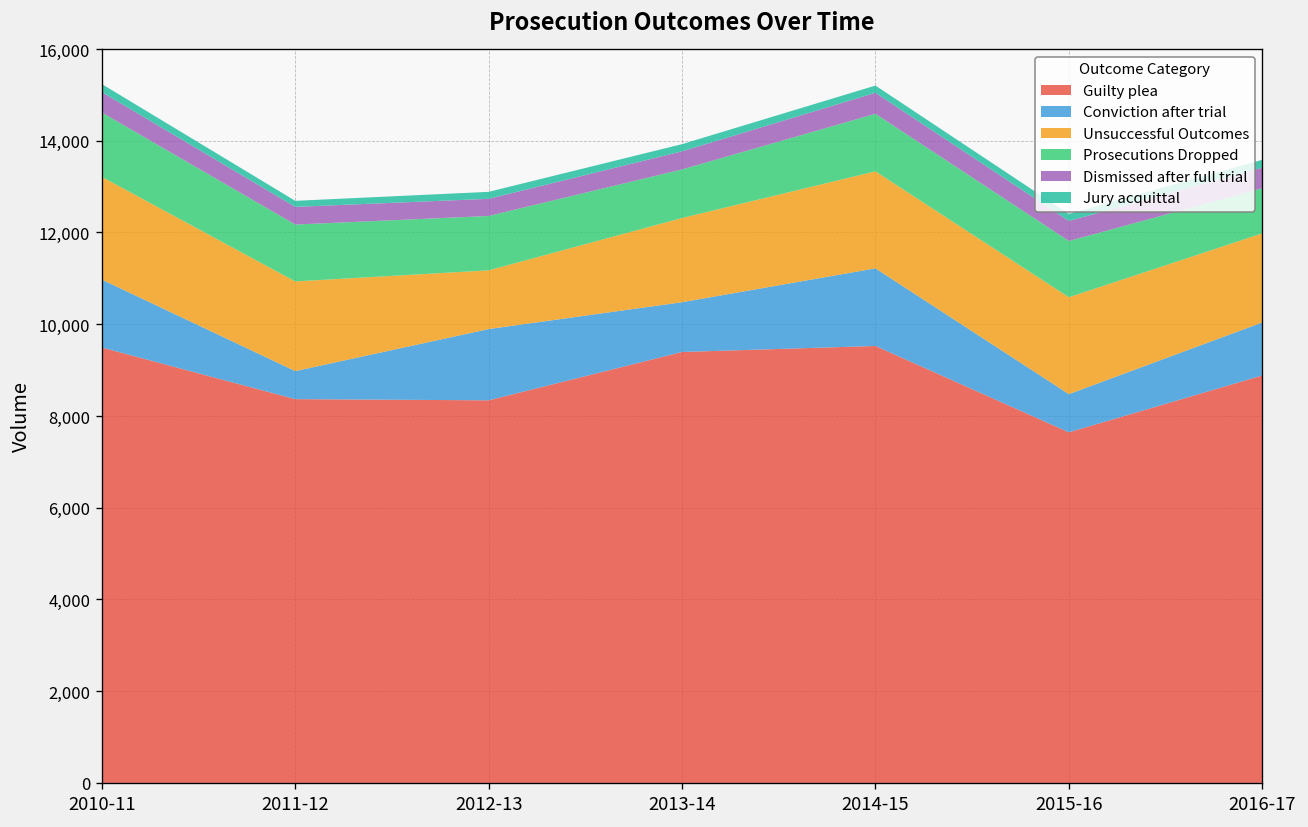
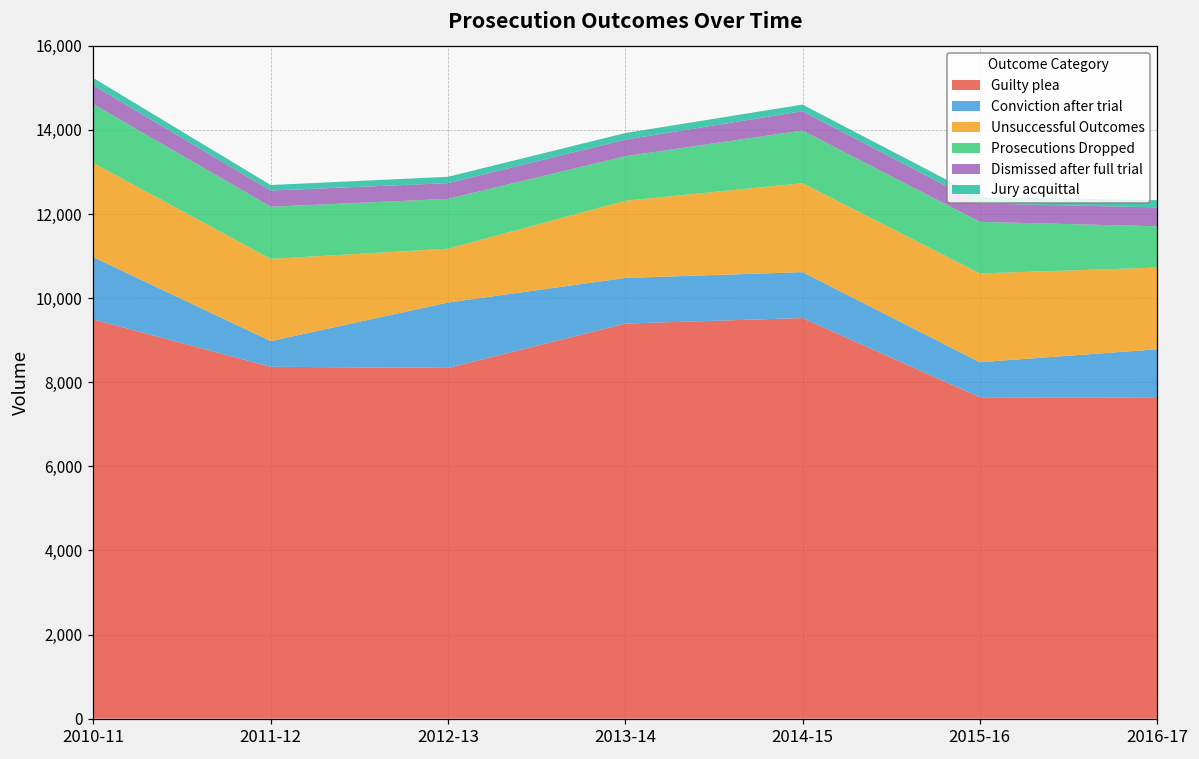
Conviction after trial, 2014-15: 1,700 -> 1,100
Guilty plea, 2016-17: 8,900 -> 7,600
